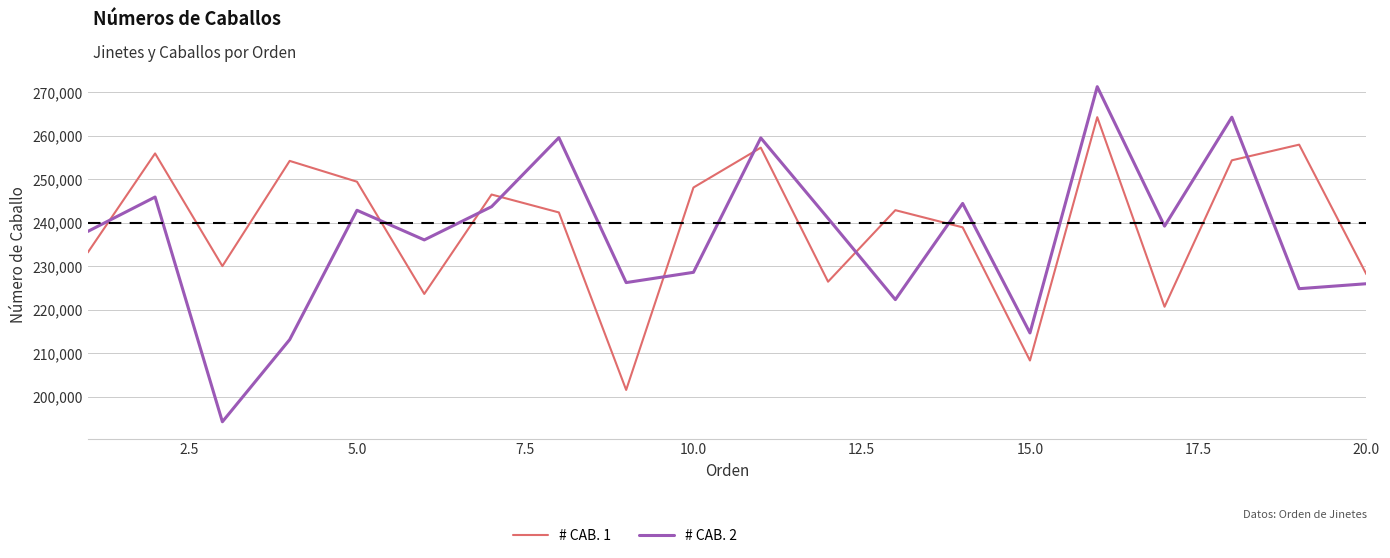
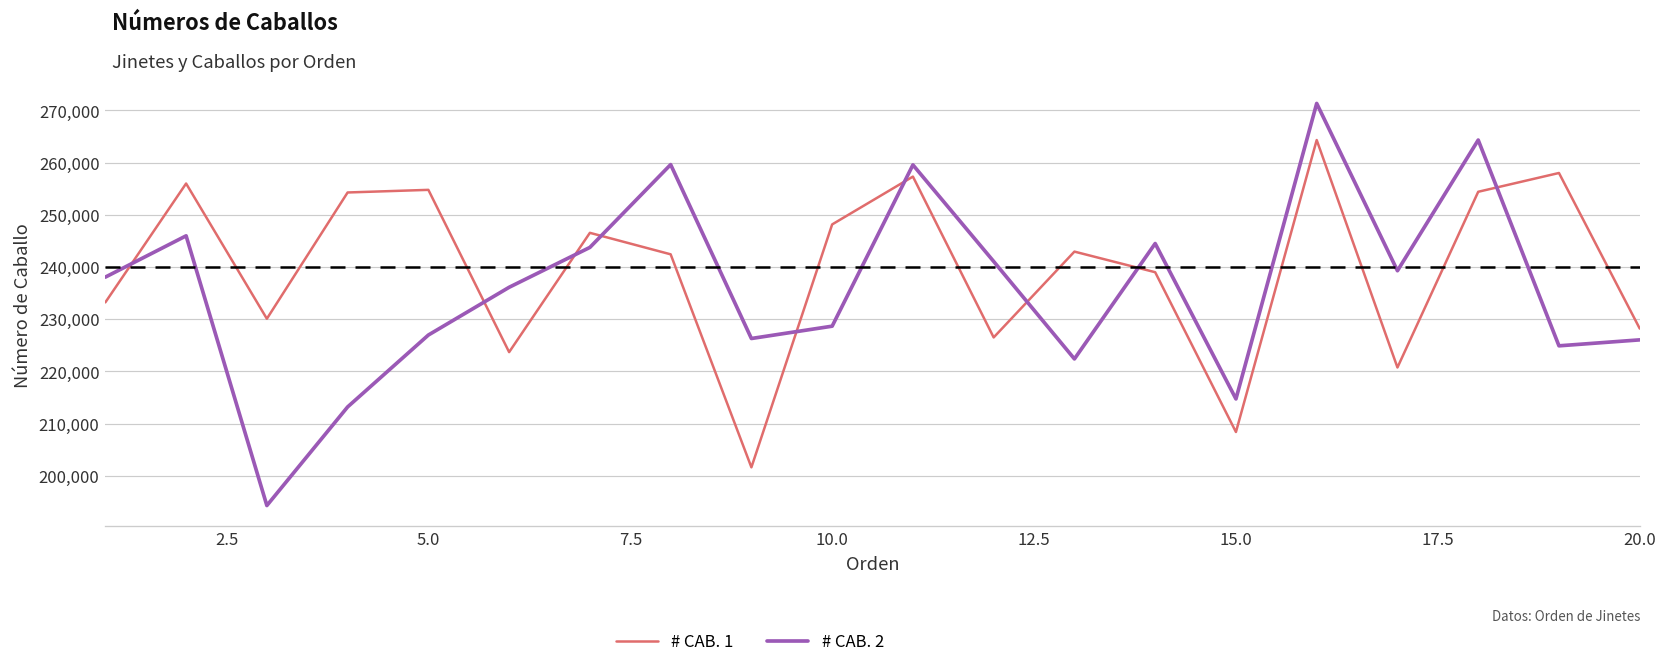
# CAB. 1, 5.0: 249,000 -> 255,000
# CAB. 2, 5.0: 243,000 -> 227,000
